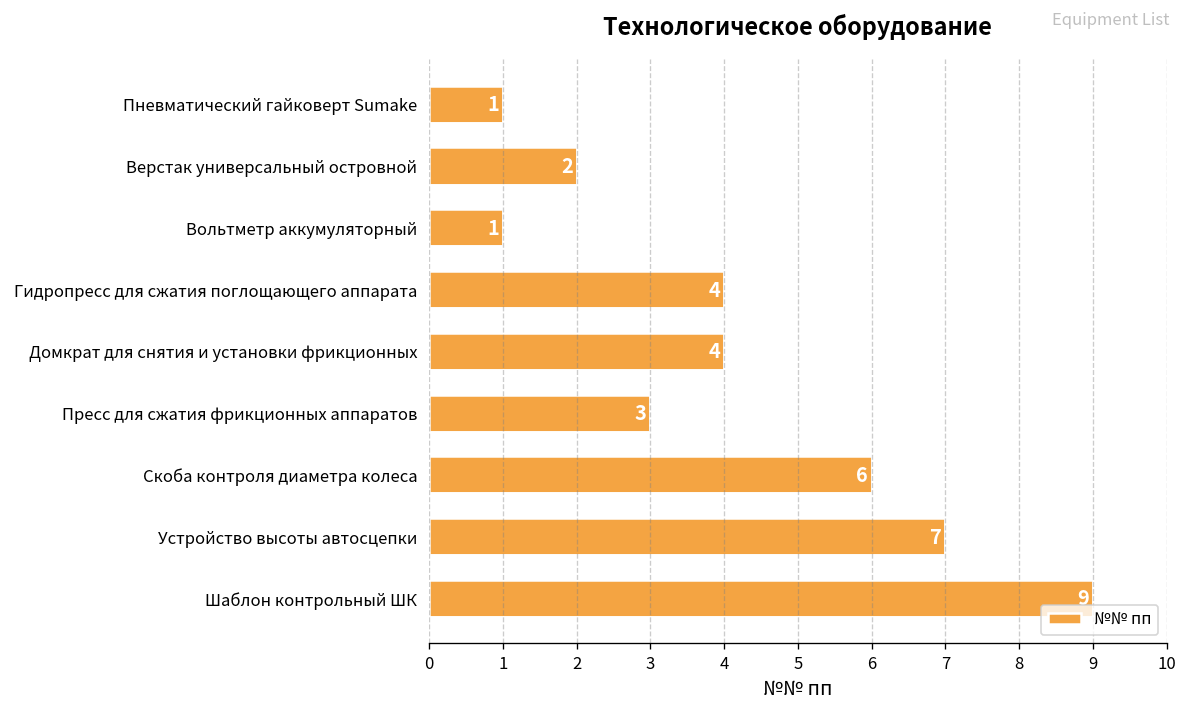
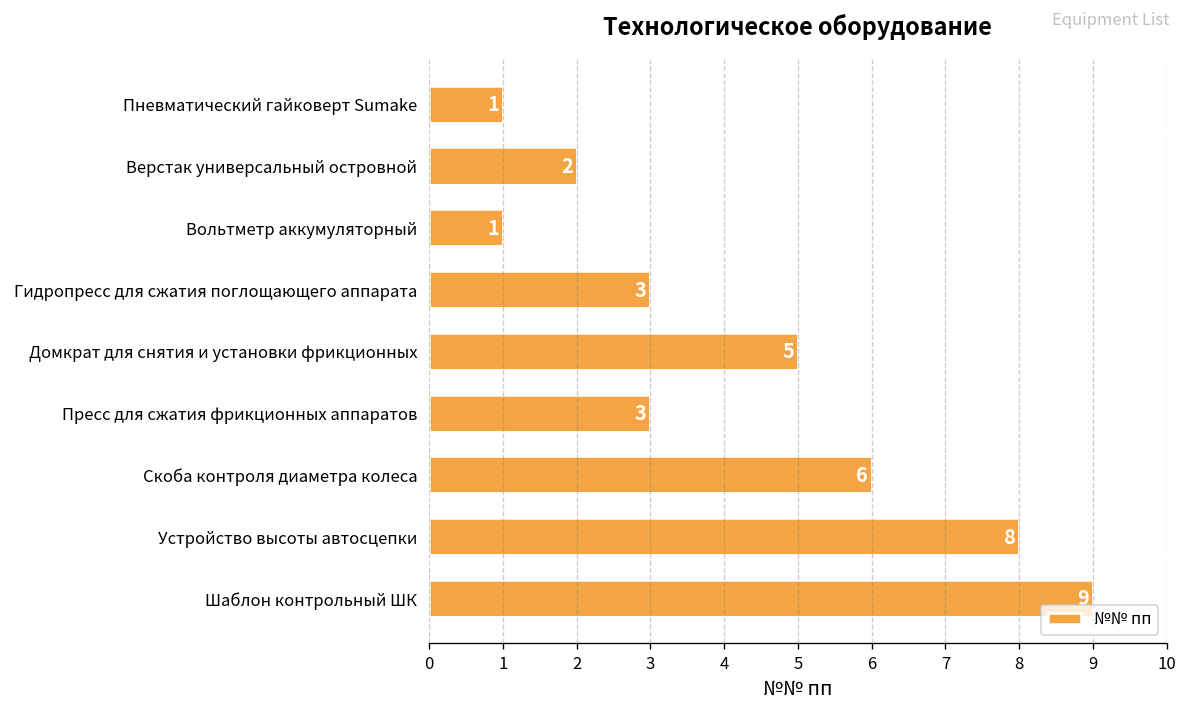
Гидропресс для сжатия поглощающего аппарата: 4 -> 3
Домкрат для снятия и установки фрикционных: 4 -> 5
Устройство высоты автосцепки: 7 -> 8
